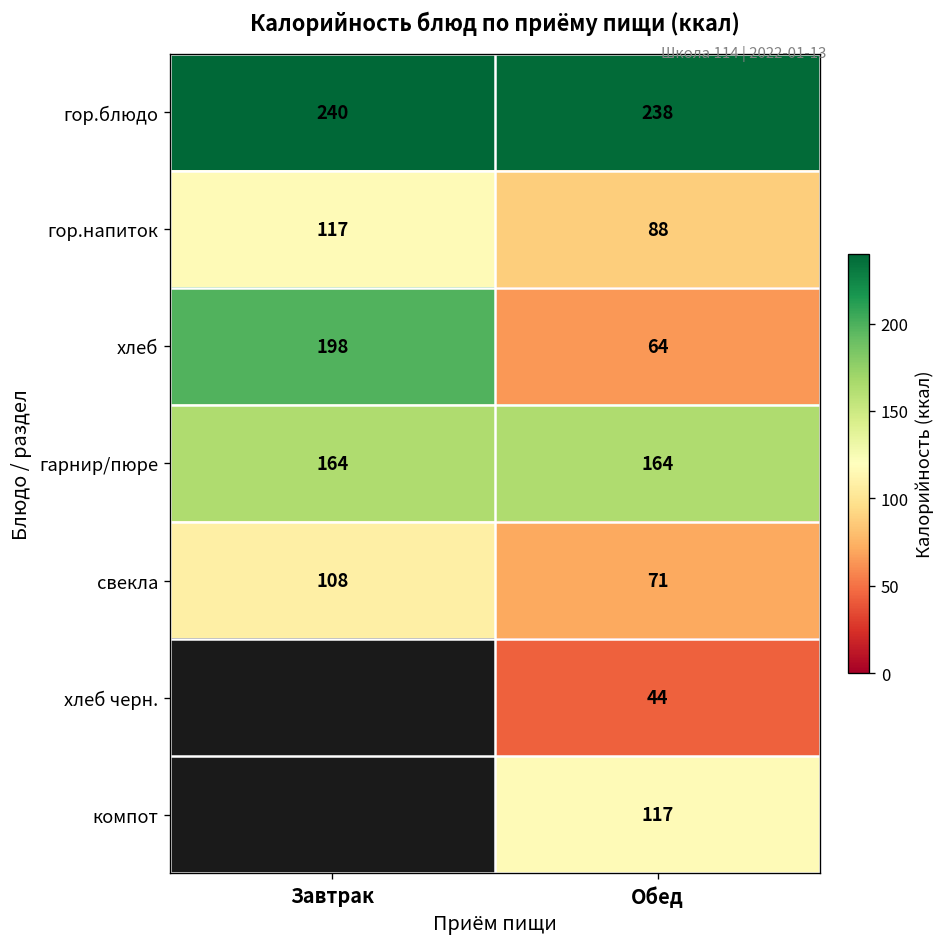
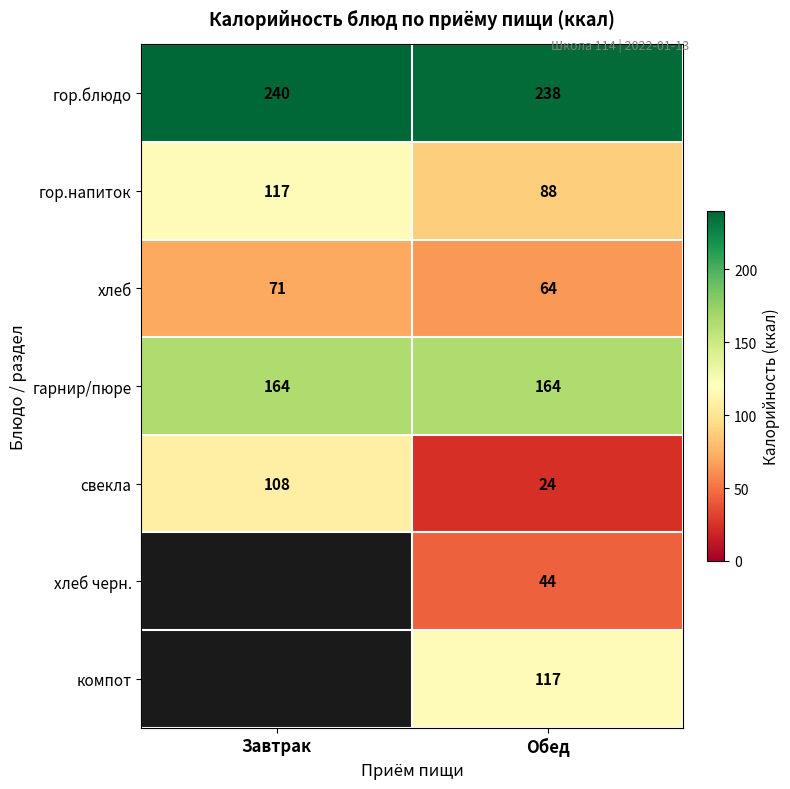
хлеб, Завтрак: 198 -> 71
свекла, Обед: 71 -> 24
